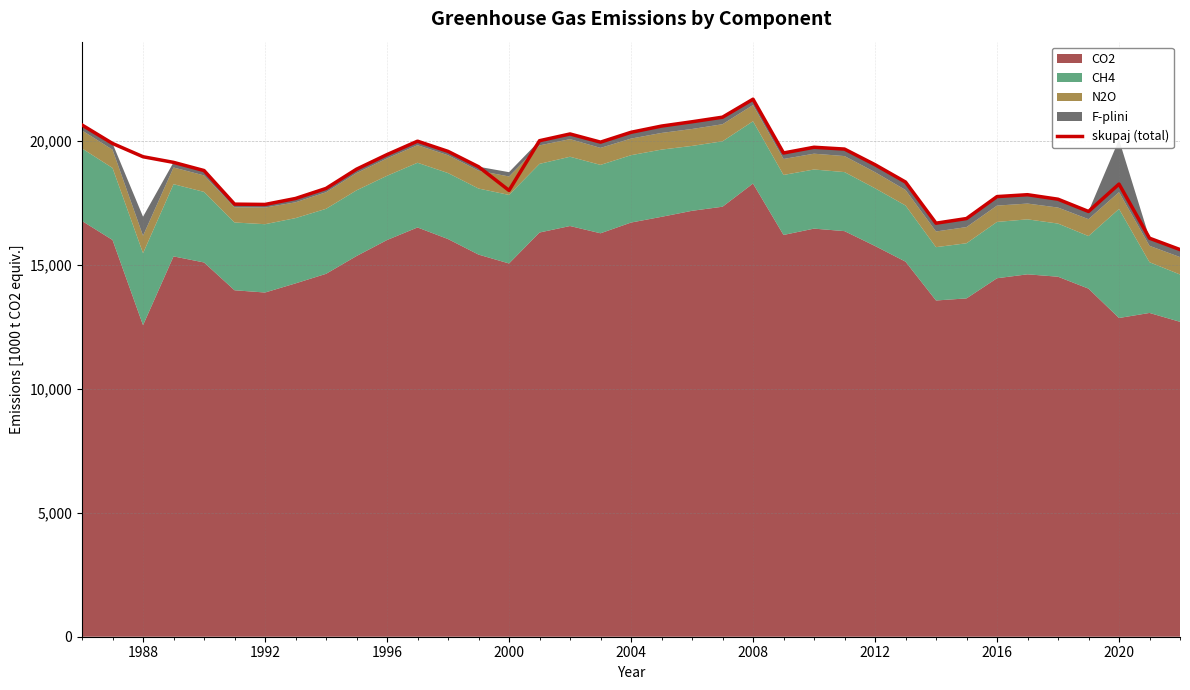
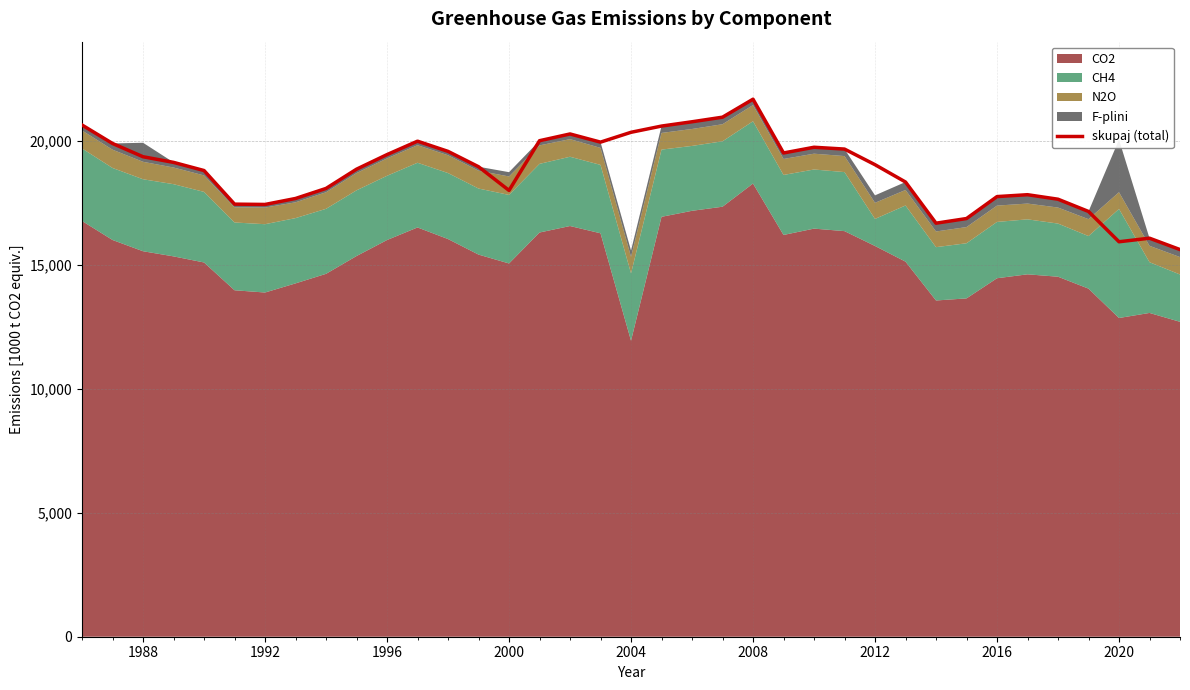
CO2, 1988: 12,600 -> 15,500
CO2, 2004: 16,700 -> 11,900
CH4, 2012: 2,300 -> 1,100
skupaj (total), 2020: 18,300 -> 15,900
